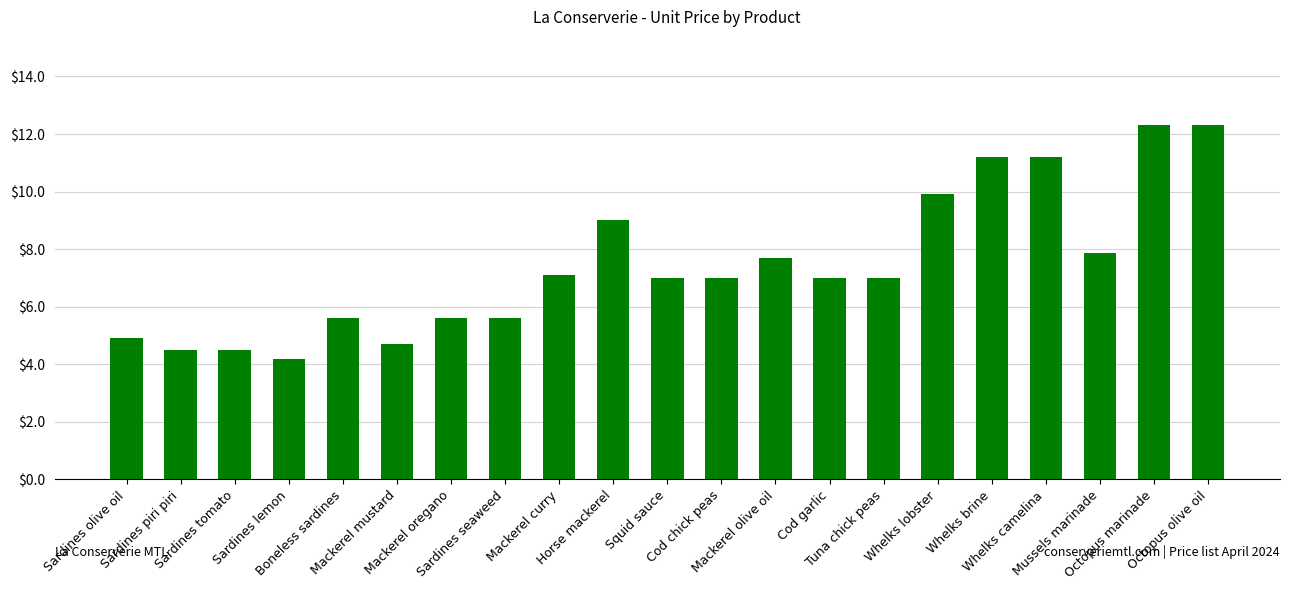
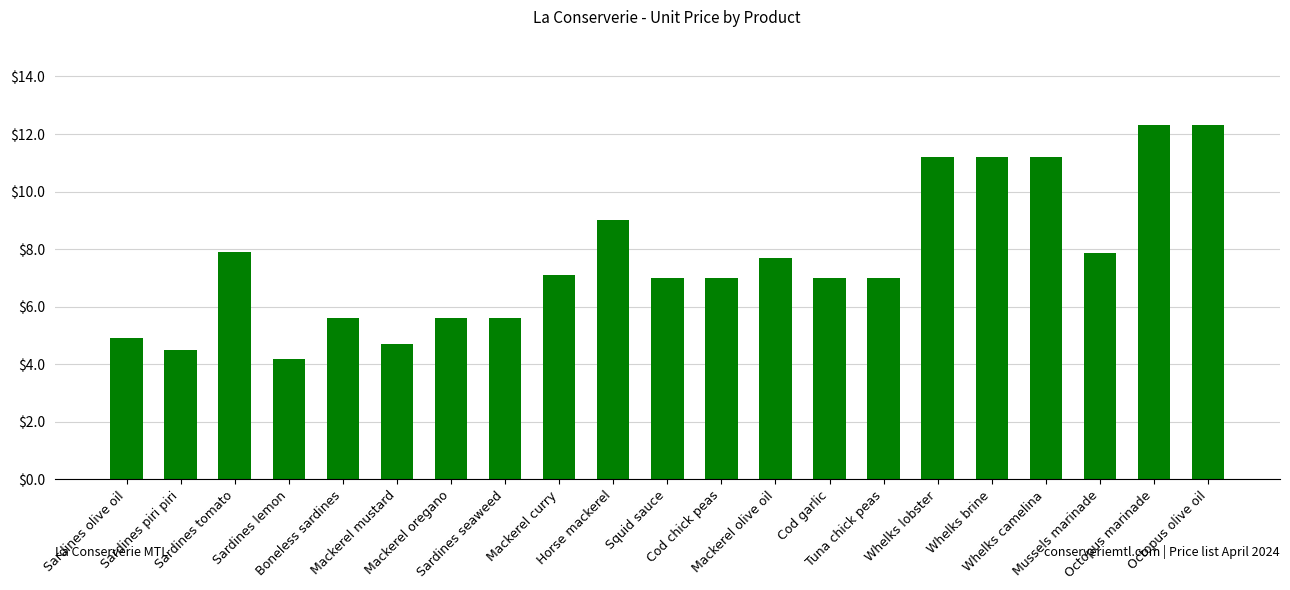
Sardines tomato: $4.5 -> $7.9
Whelks lobster: $9.9 -> $11.2
